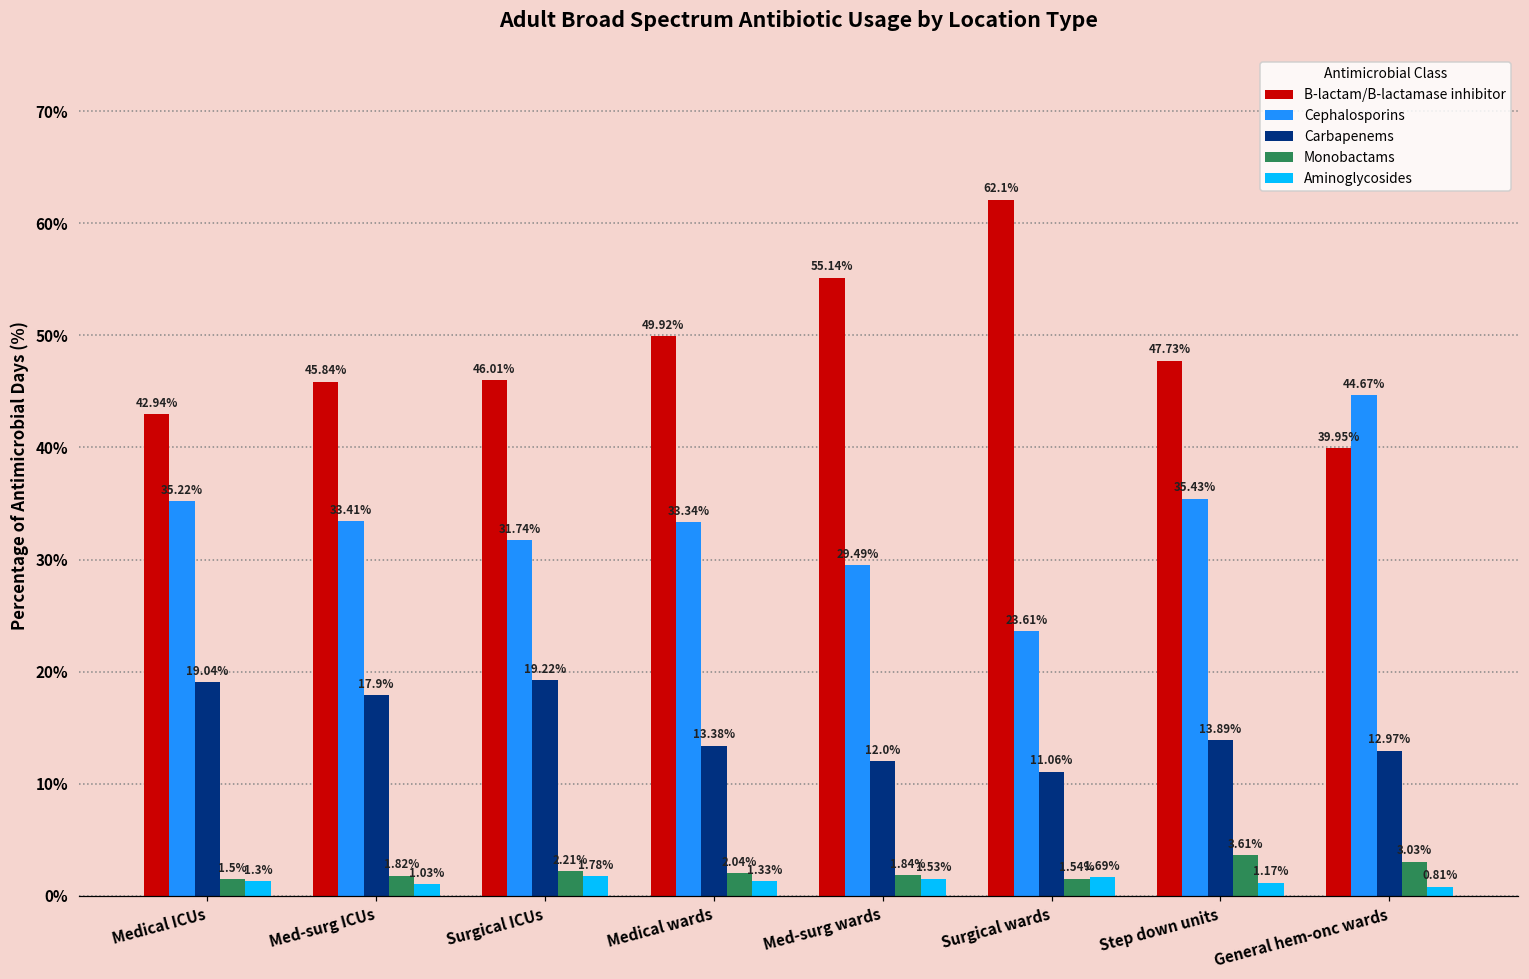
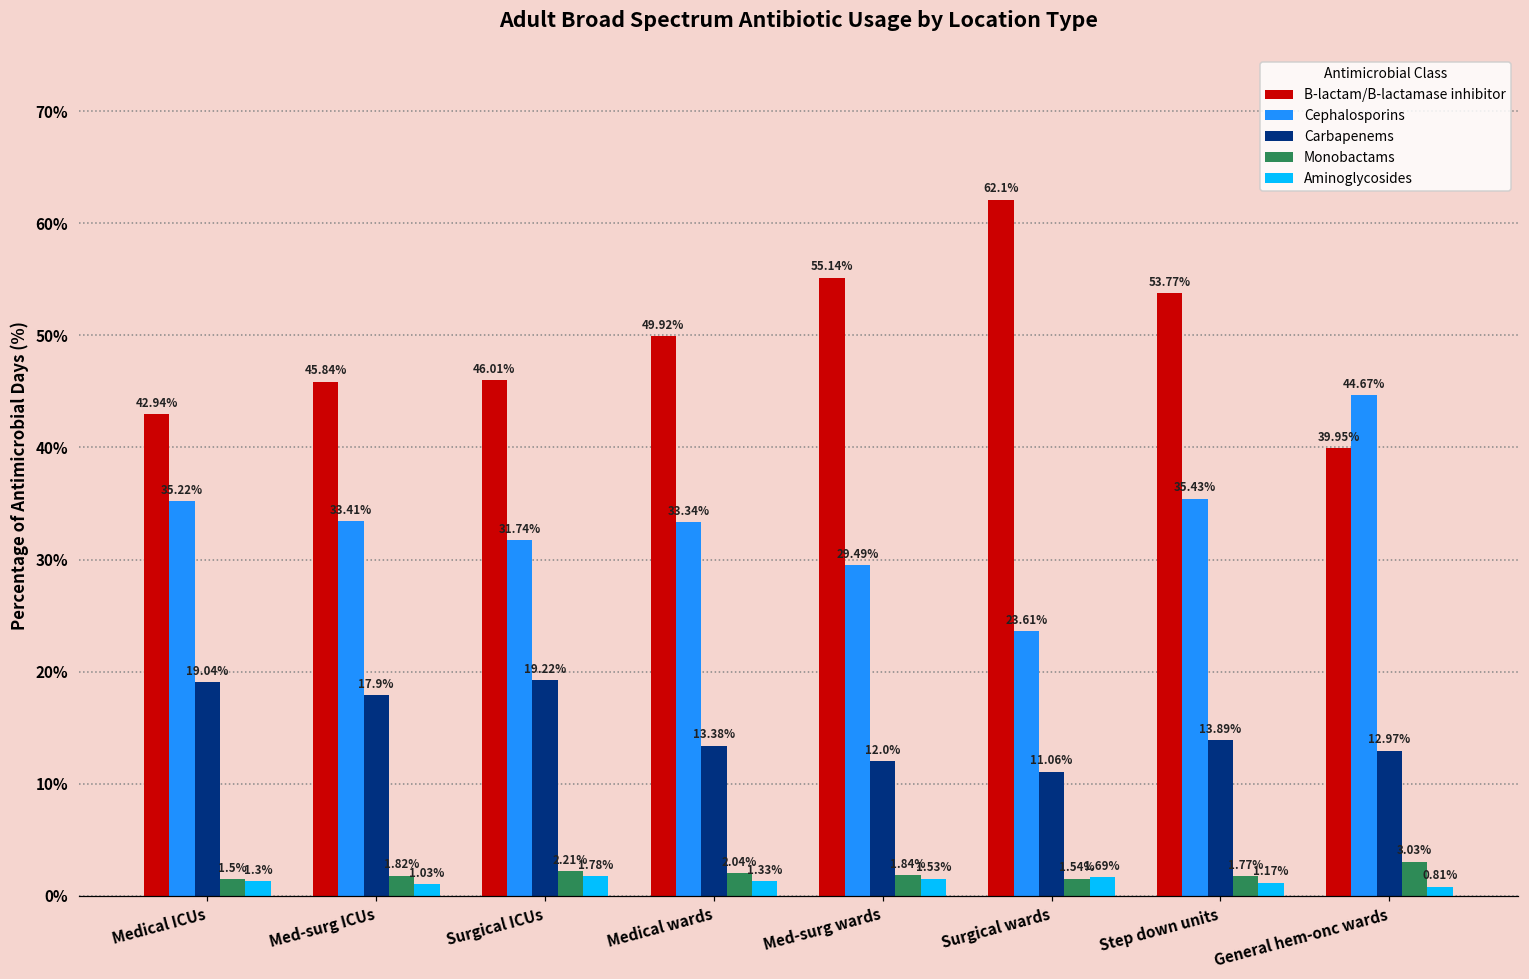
B-lactam/B-lactamase inhibitor, Step down units: 47.73% -> 53.77%
Monobactams, Step down units: 3.61% -> 1.77%
